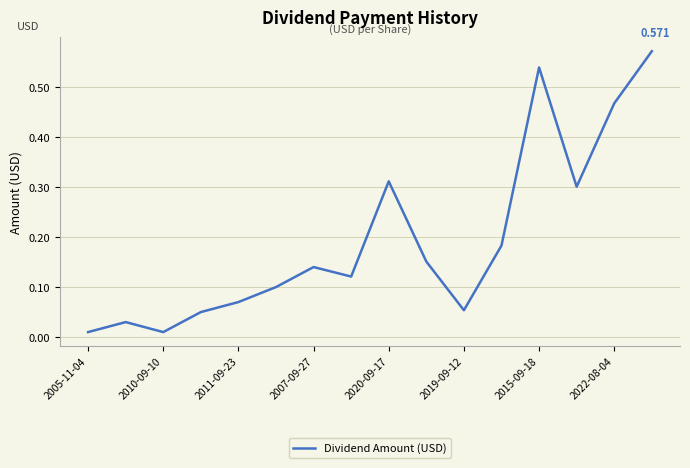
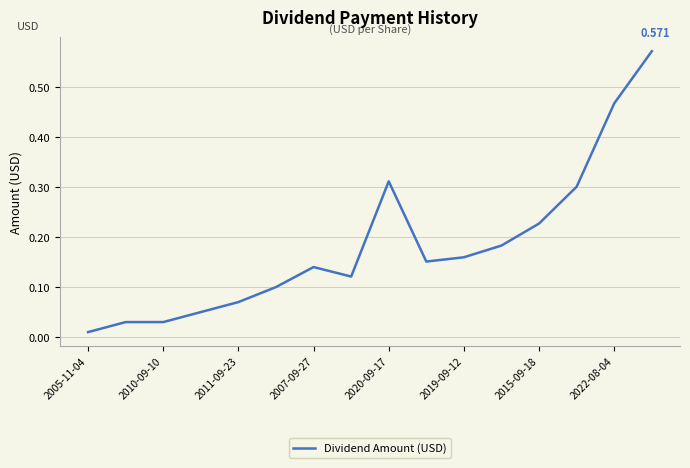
2010-09-10: 0.01 -> 0.03
2019-09-12: 0.05 -> 0.16
2015-09-18: 0.54 -> 0.23
